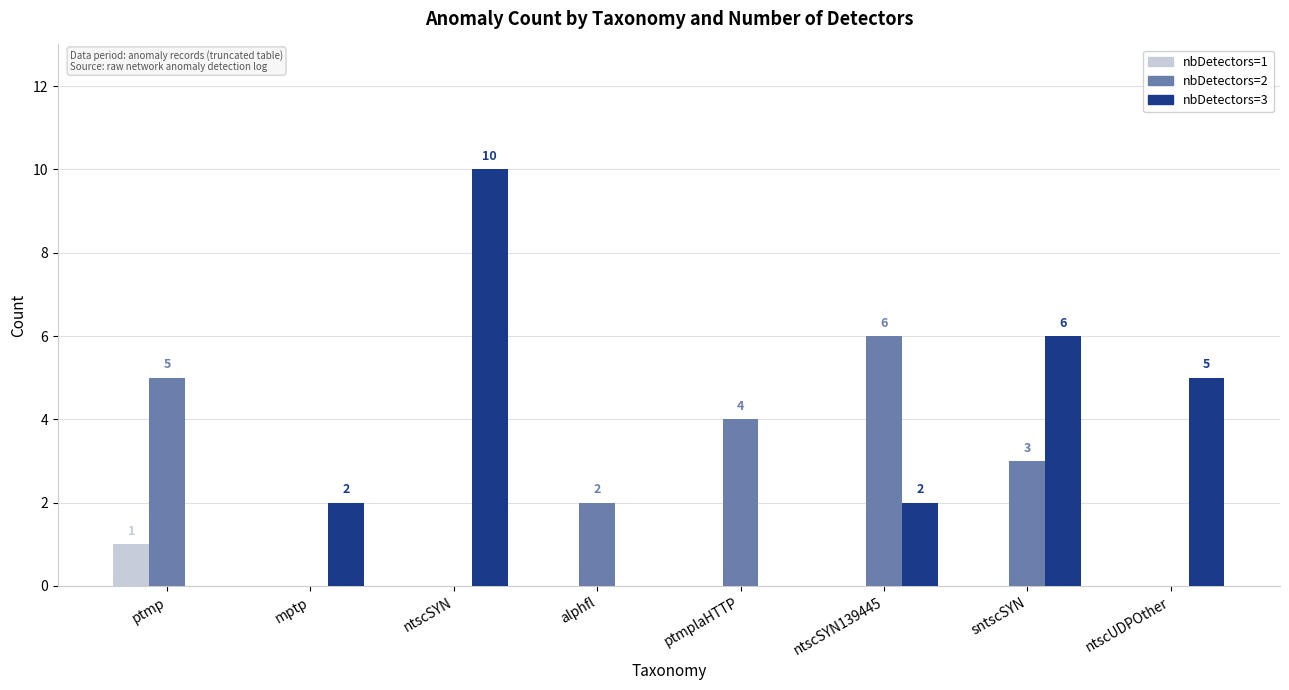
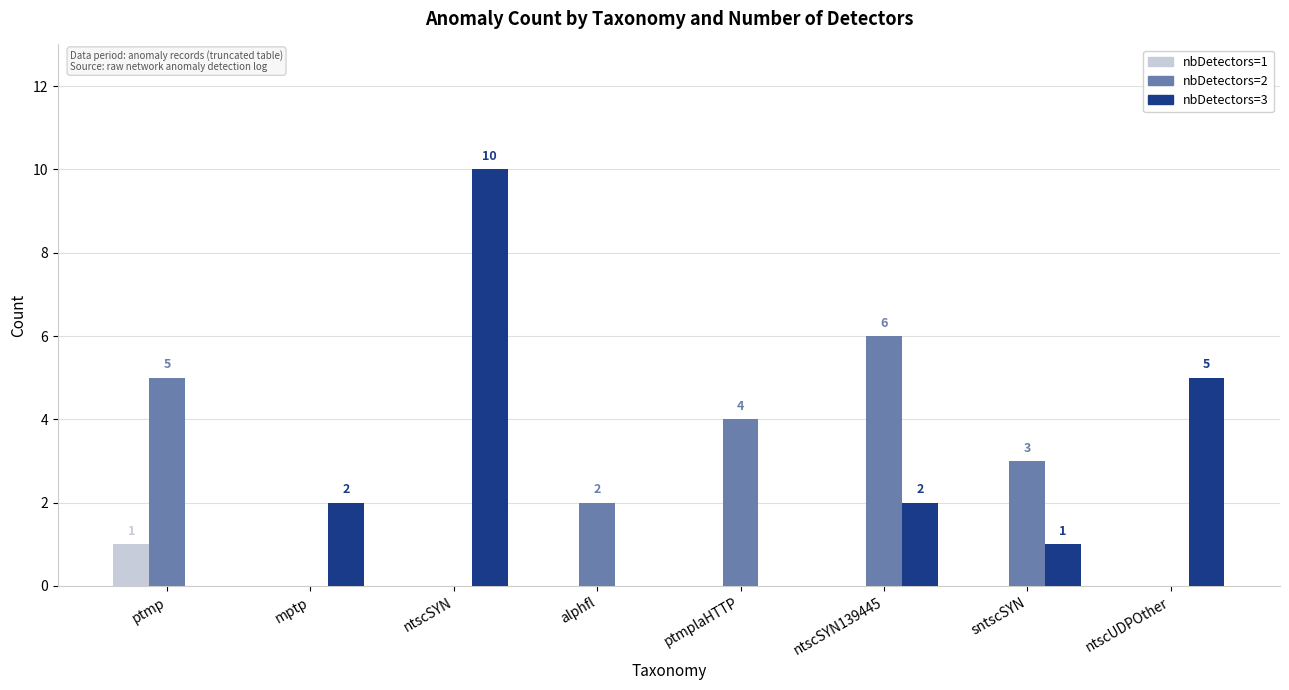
nbDetectors=3, sntscSYN: 6 -> 1
